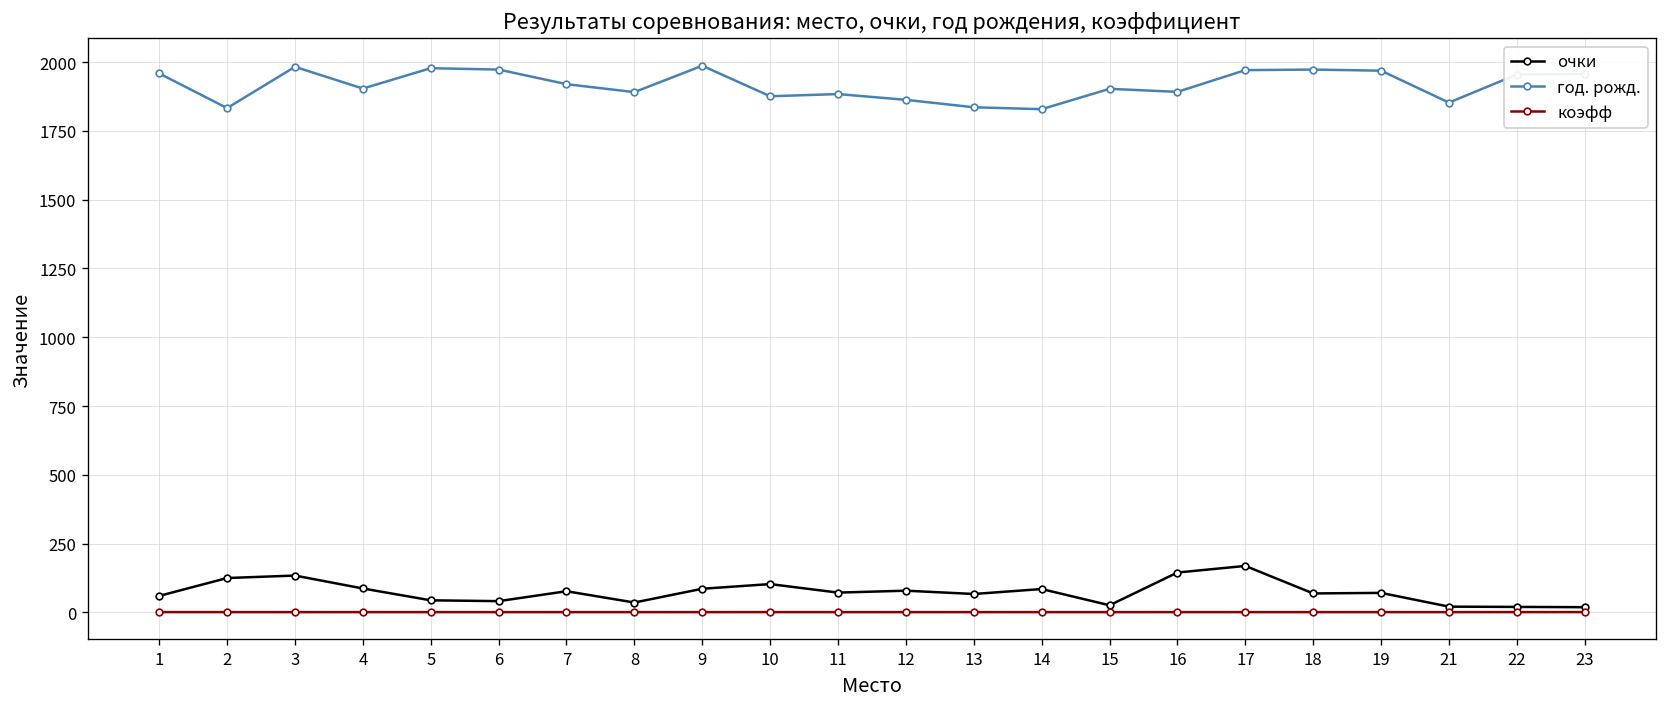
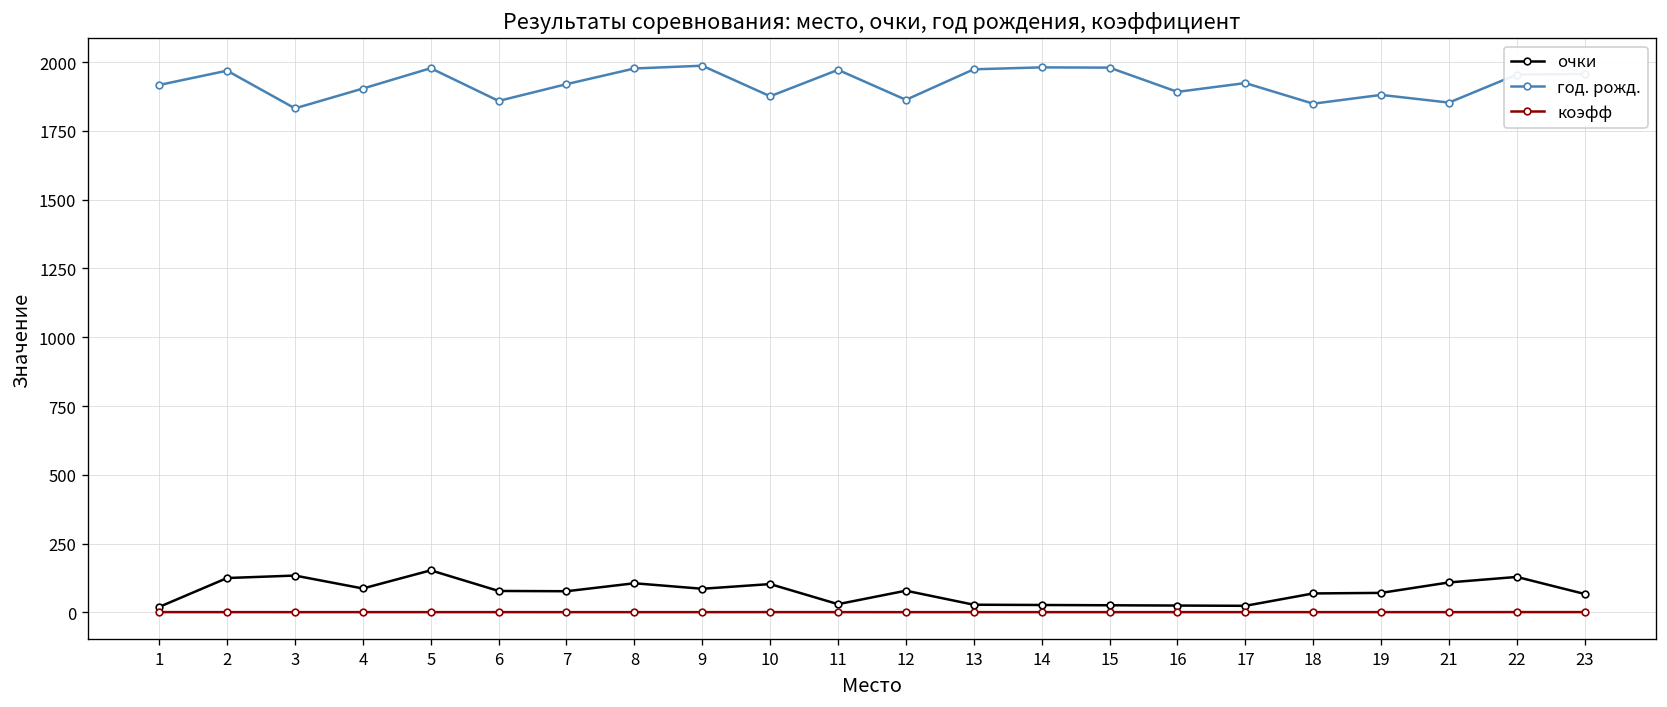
очки, 1: 60 -> 20
год. рожд., 1: 1960 -> 1920
год. рожд., 2: 1830 -> 1970
год. рожд., 3: 1980 -> 1830
очки, 5: 40 -> 150
очки, 6: 40 -> 80
год. рожд., 6: 1970 -> 1860
очки, 8: 40 -> 110
год. рожд., 8: 1890 -> 1980
очки, 11: 70 -> 30
год. рожд., 11: 1880 -> 1970
очки, 13: 70 -> 30
год. рожд., 13: 1840 -> 1970
очки, 14: 90 -> 30
год. рожд., 14: 1830 -> 1980
год. рожд., 15: 1900 -> 1980
очки, 16: 150 -> 30
очки, 17: 170 -> 20
год. рожд., 17: 1970 -> 1920
год. рожд., 18: 1970 -> 1850
год. рожд., 19: 1970 -> 1880
очки, 21: 20 -> 110
очки, 22: 20 -> 130
очки, 23: 20 -> 70
